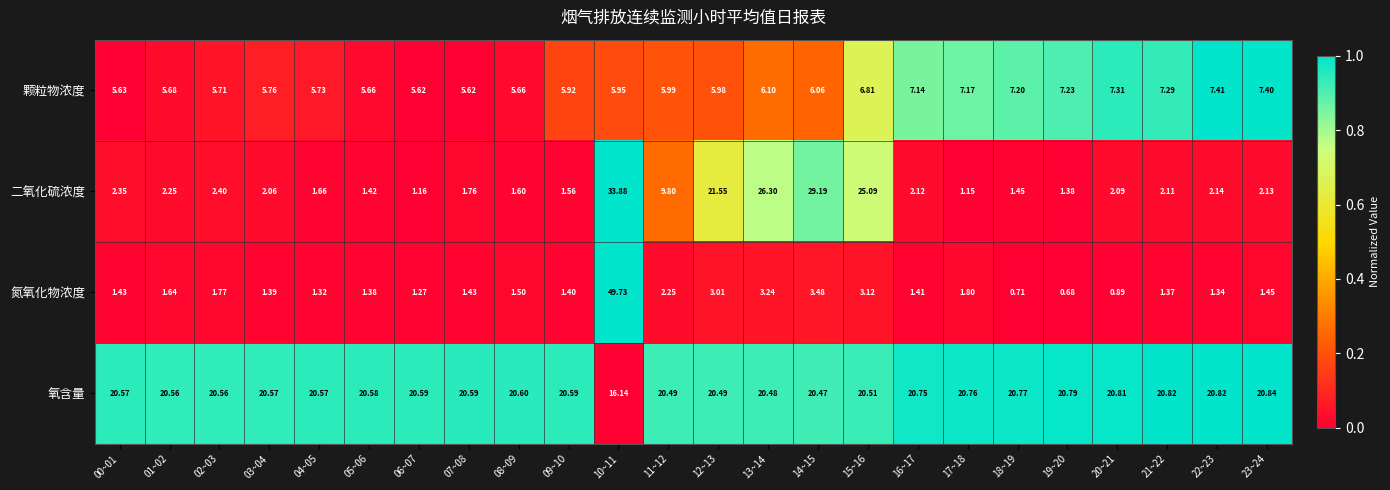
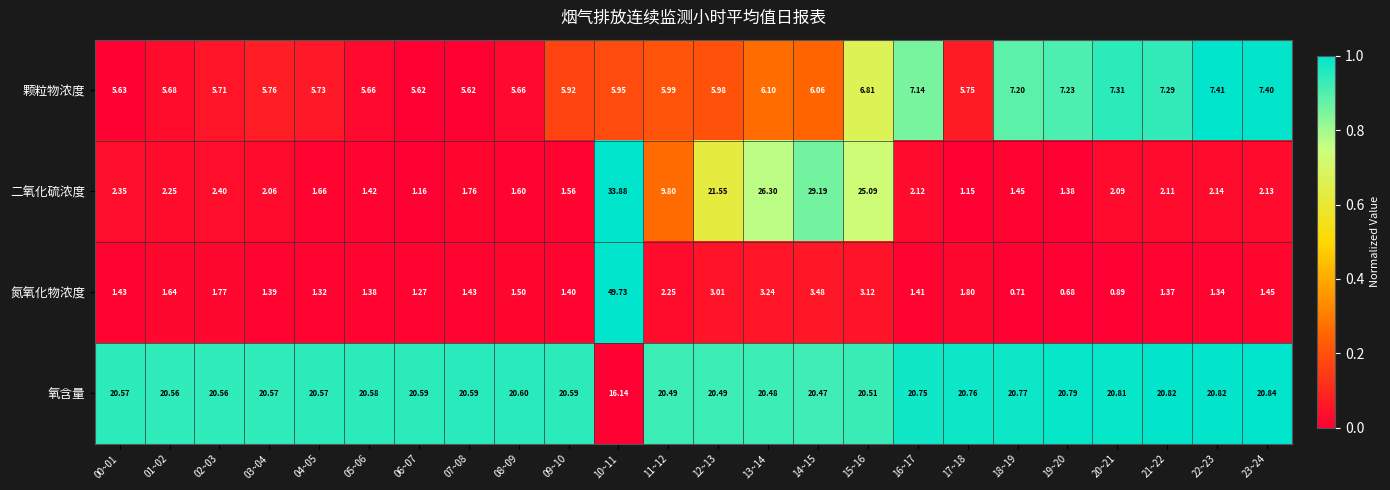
颗粒物浓度, 17~18: 7.17 -> 5.75
